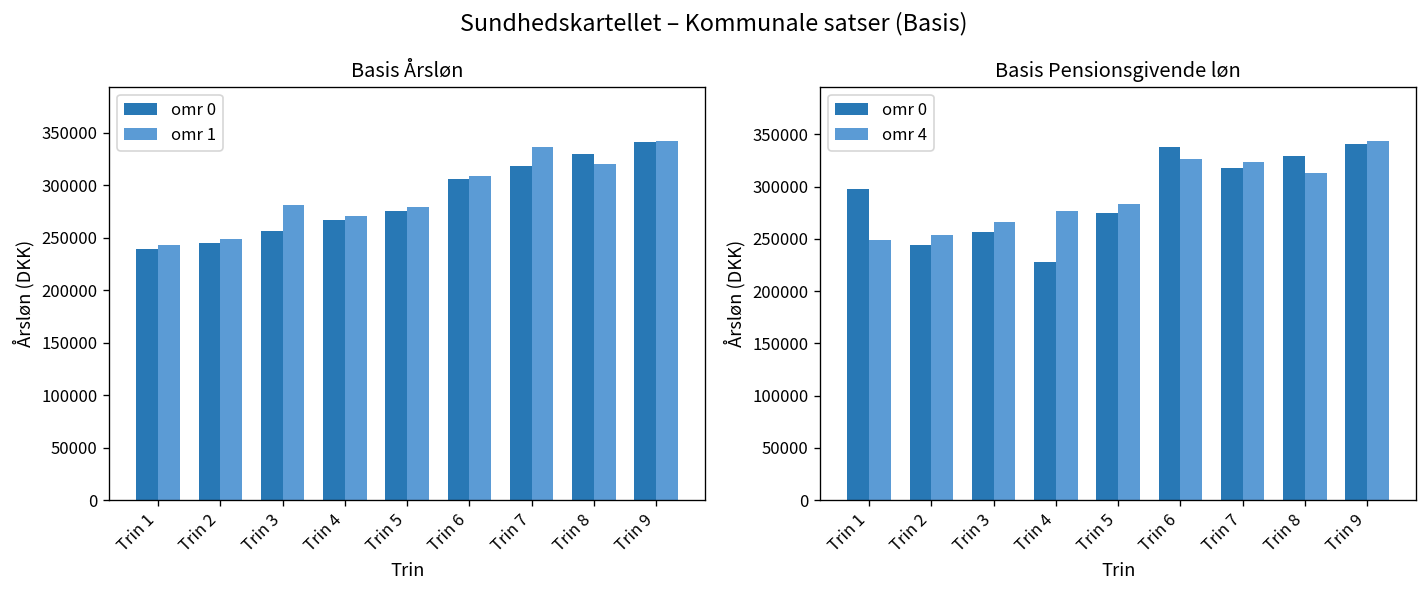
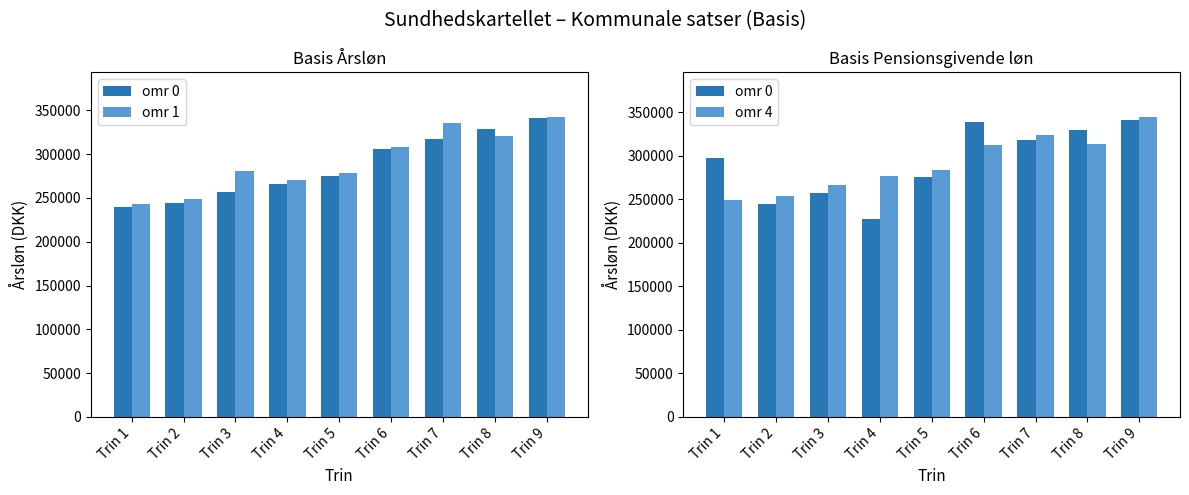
Basis Pensionsgivende løn, omr 4, Trin 6: 330000 -> 310000
